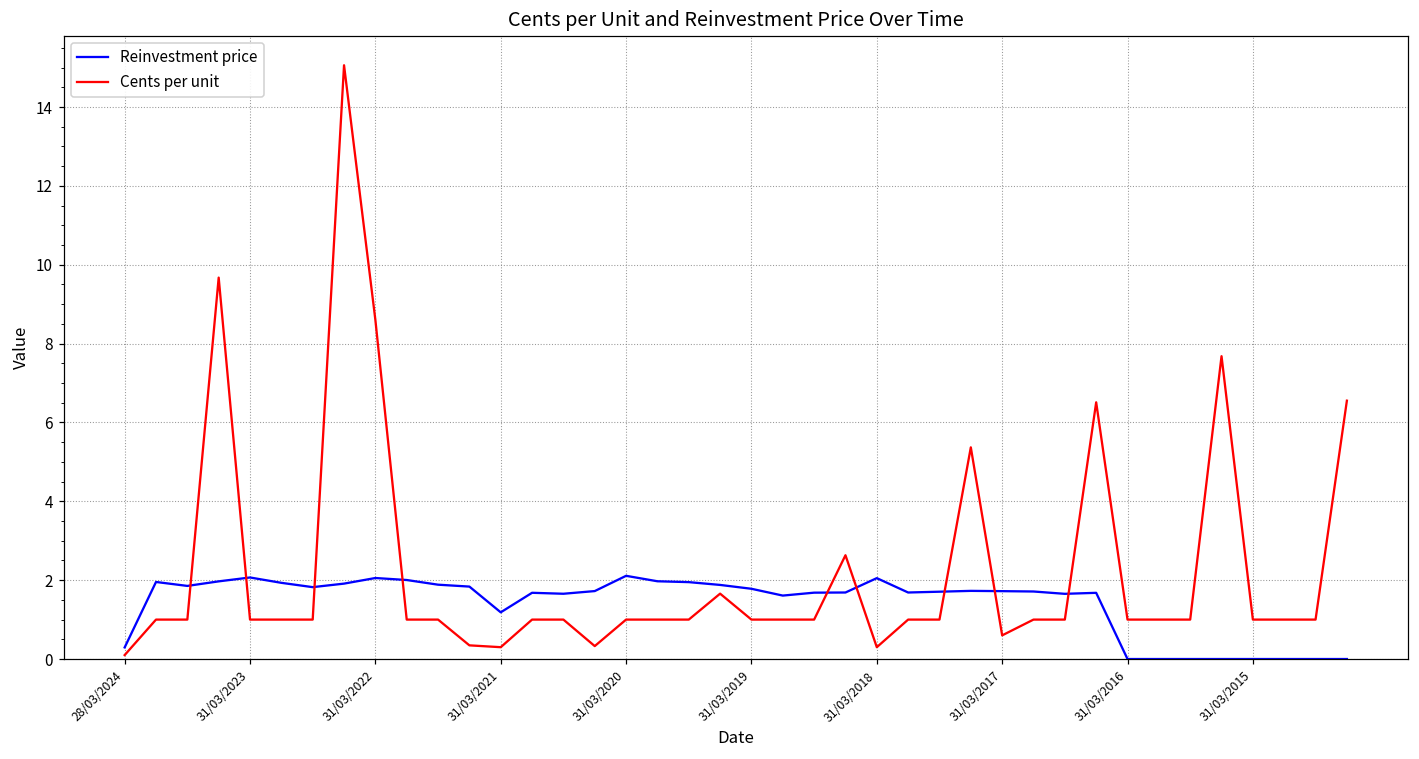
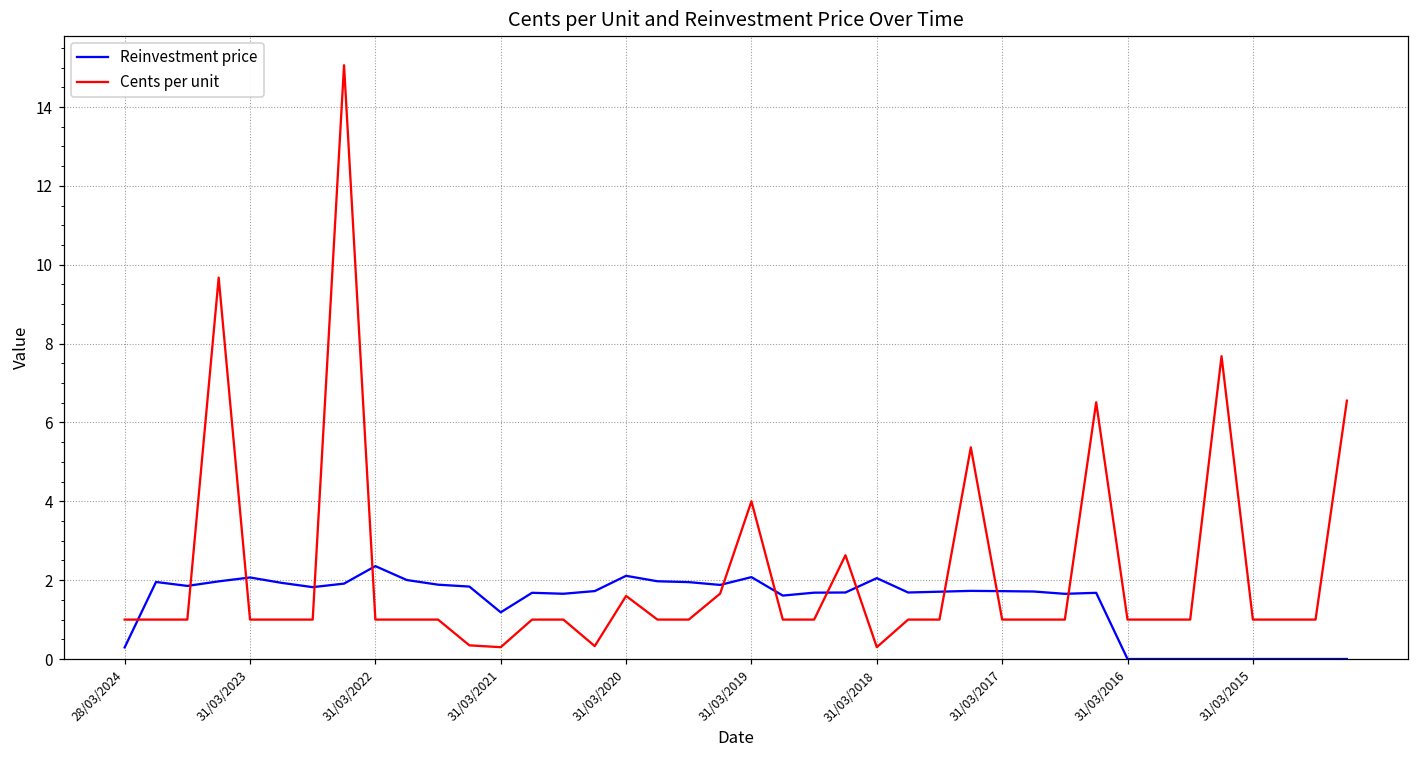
Cents per unit, 28/03/2024: 0.1 -> 1.0
Reinvestment price, 31/03/2022: 2.1 -> 2.4
Cents per unit, 31/03/2022: 8.6 -> 1.0
Cents per unit, 31/03/2020: 1.0 -> 1.6
Reinvestment price, 31/03/2019: 1.8 -> 2.1
Cents per unit, 31/03/2019: 1 -> 4
Cents per unit, 31/03/2017: 0.6 -> 1.0
